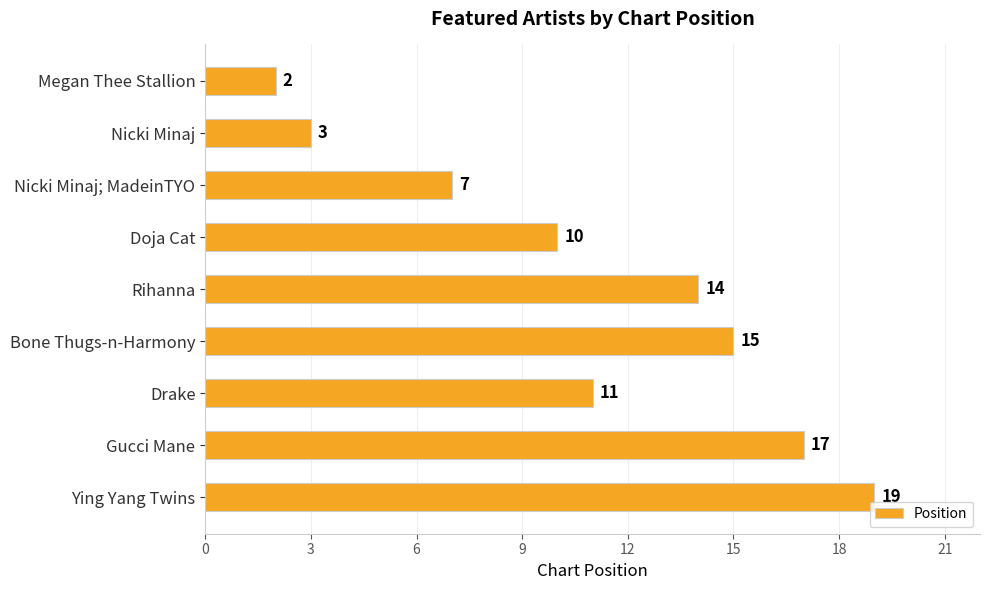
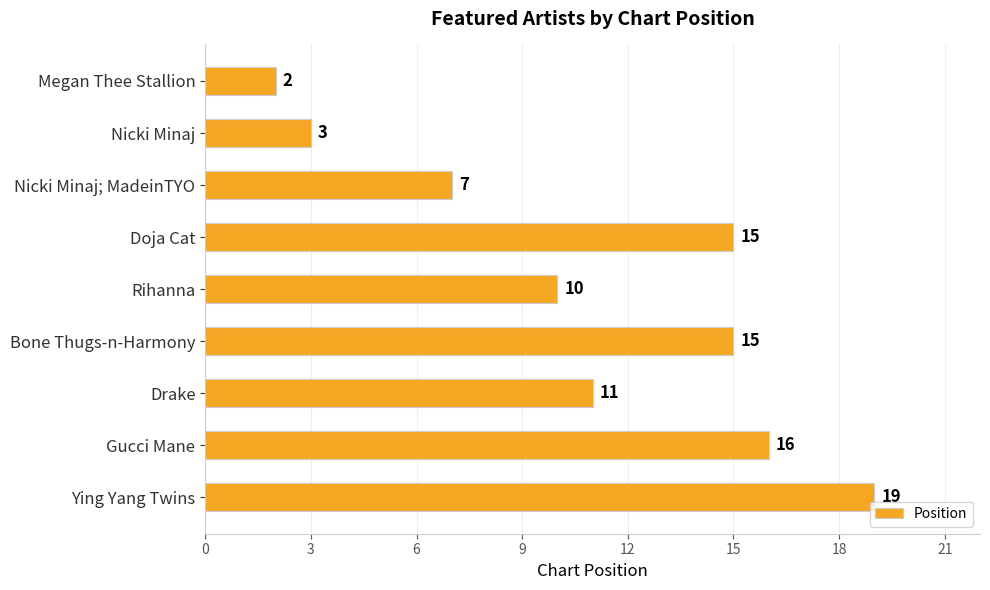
Doja Cat: 10 -> 15
Rihanna: 14 -> 10
Gucci Mane: 17 -> 16
